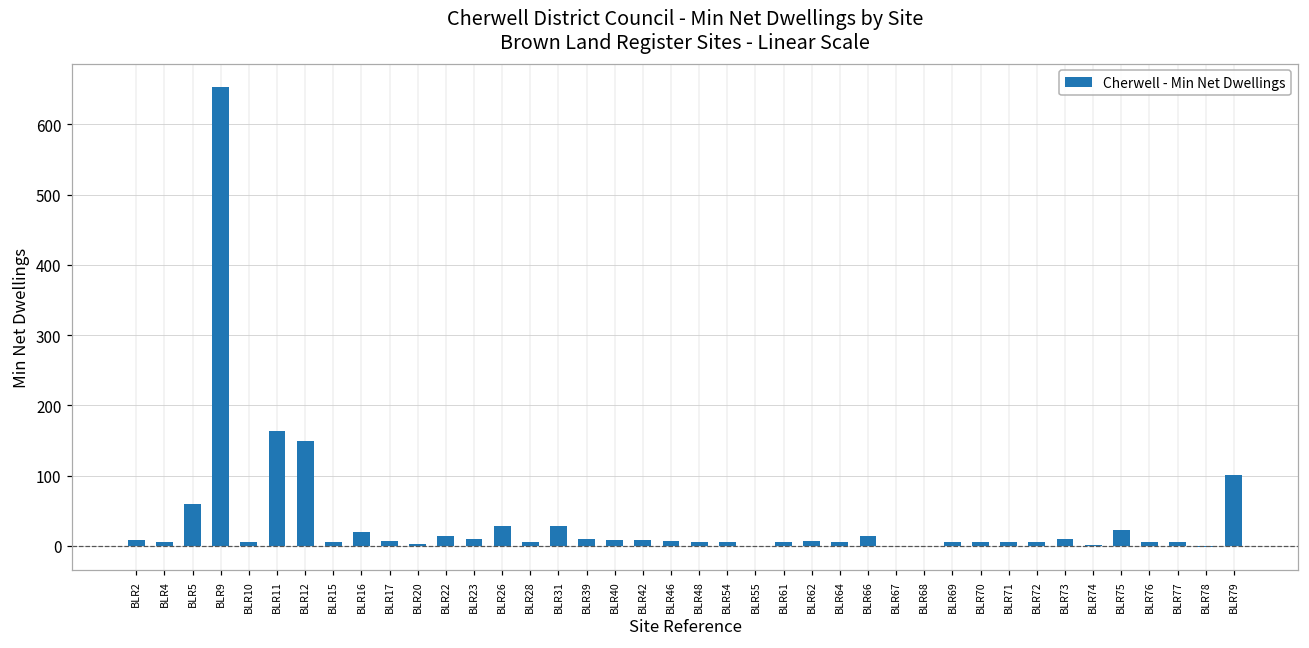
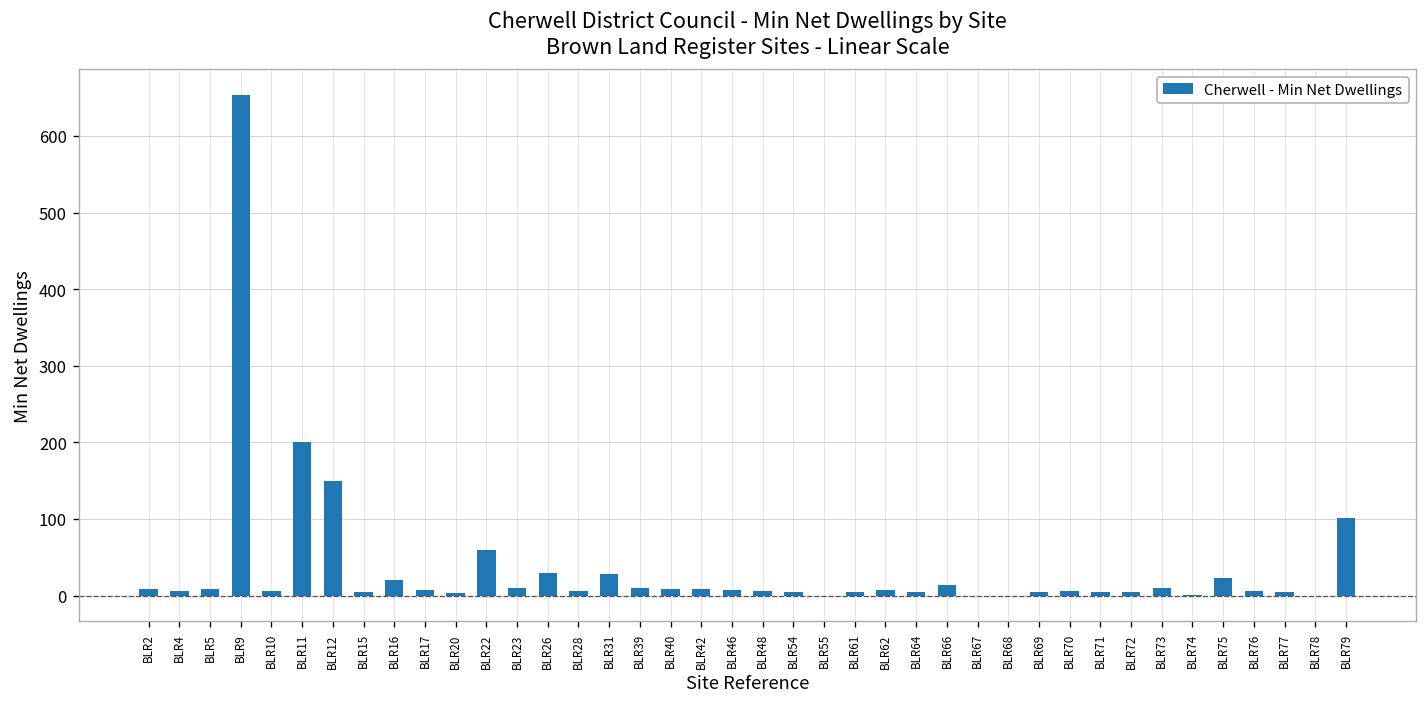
BLR5: 60 -> 10
BLR11: 160 -> 200
BLR22: 10 -> 60
